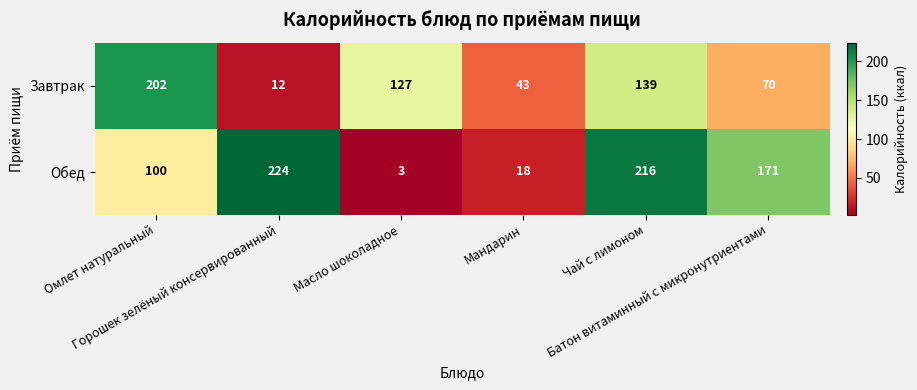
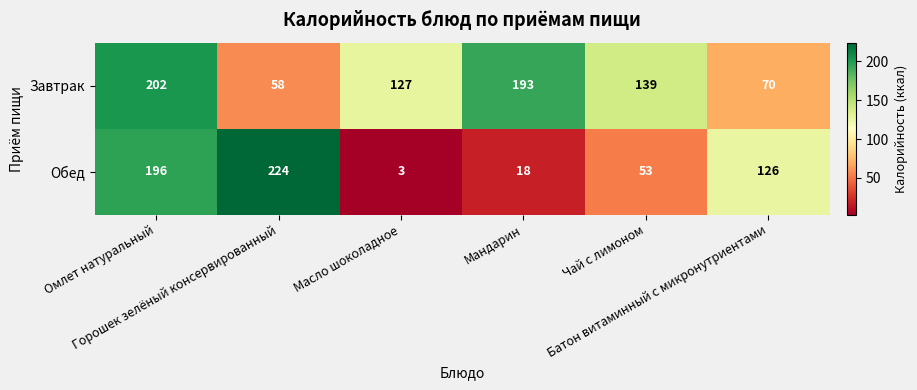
Завтрак, Горошек зелёный консервированный: 12 -> 58
Завтрак, Мандарин: 43 -> 193
Обед, Омлет натуральный: 100 -> 196
Обед, Чай с лимоном: 216 -> 53
Обед, Батон витаминный с микронутриентами: 171 -> 126
